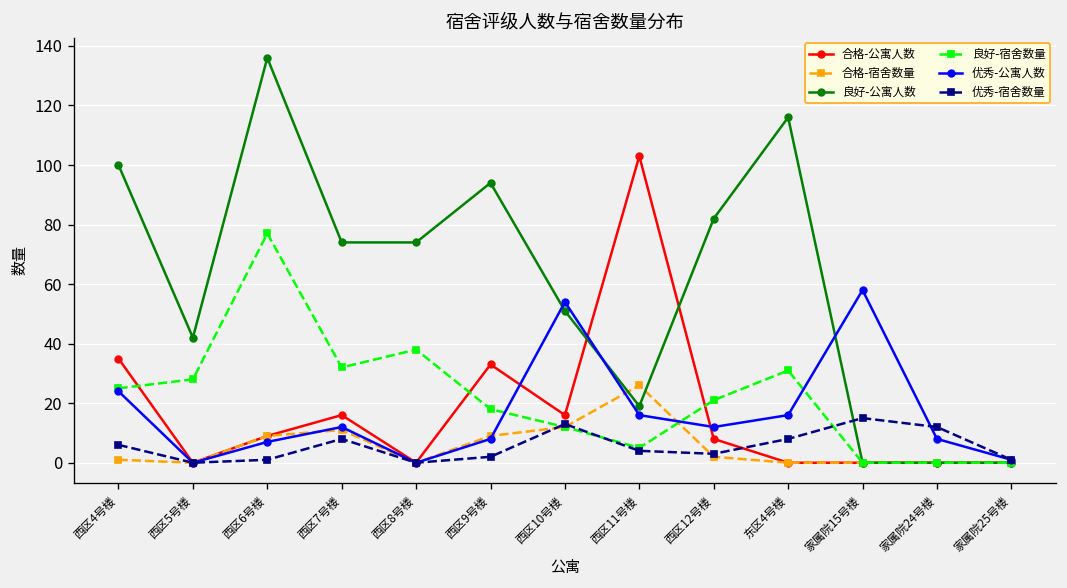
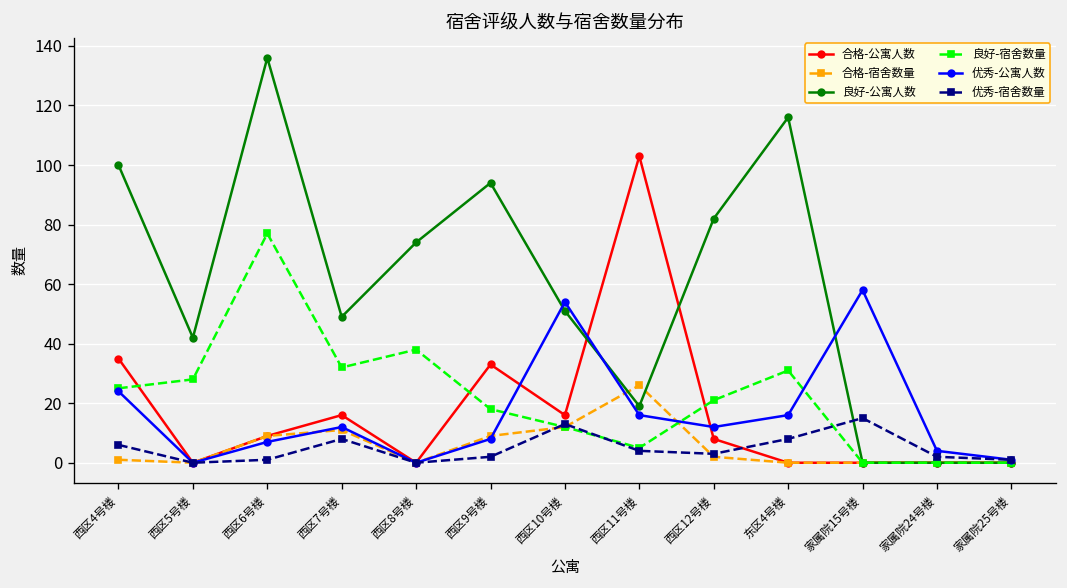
良好-公寓人数, 西区7号楼: 74 -> 49
优秀-公寓人数, 家属院24号楼: 8 -> 4
优秀-宿舍数量, 家属院24号楼: 12 -> 2
